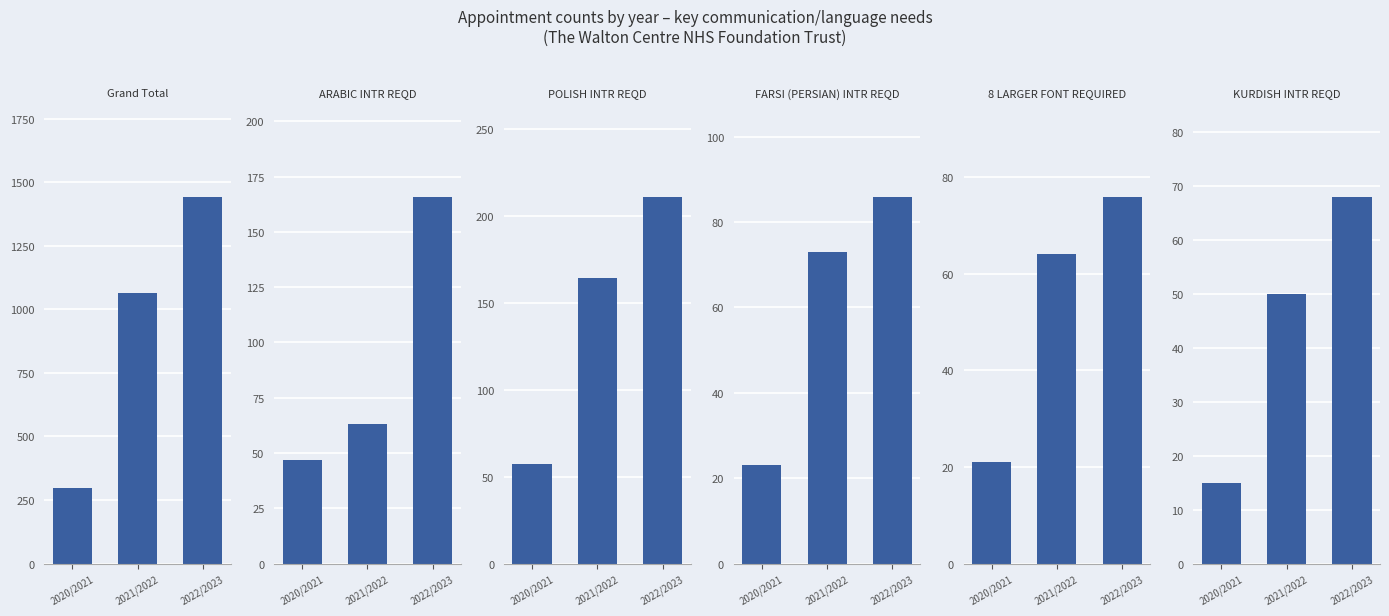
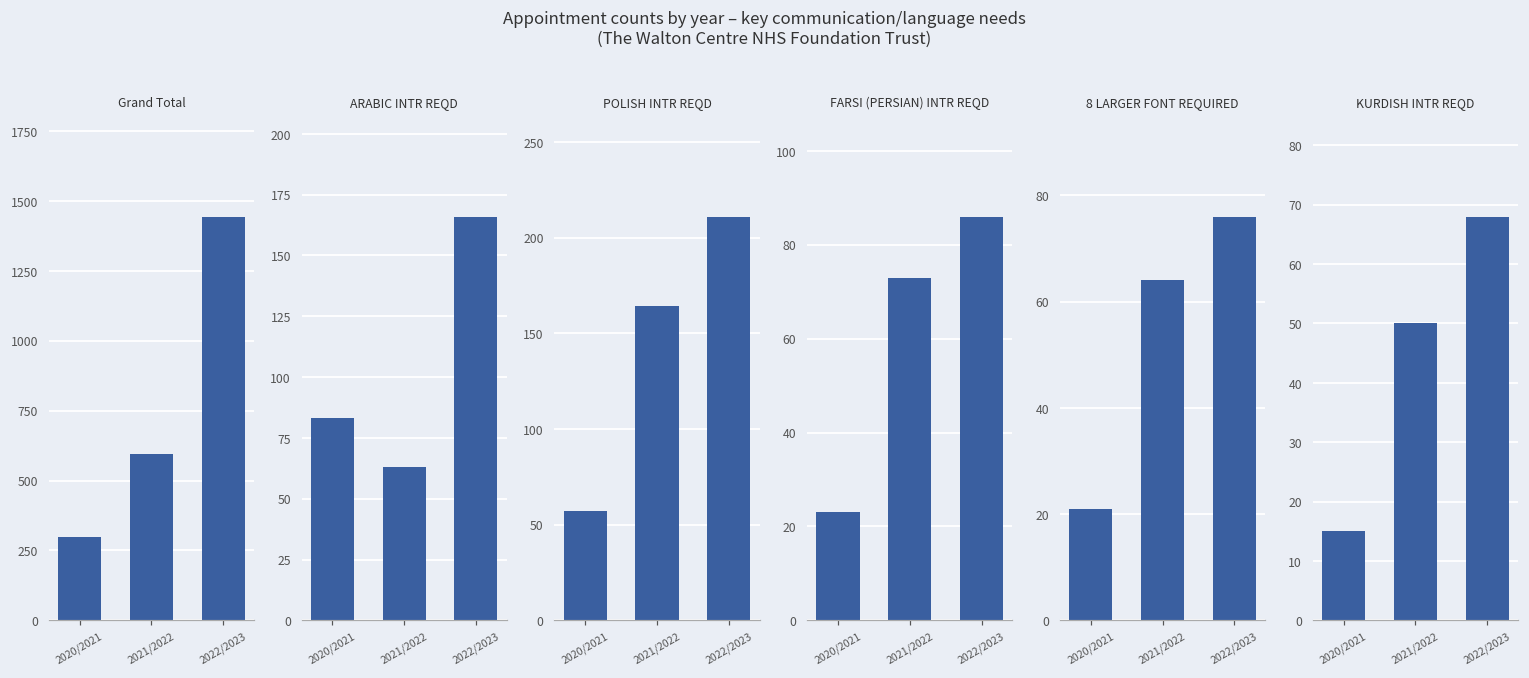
Grand Total, 2021/2022: 1070 -> 600
ARABIC INTR REQD, 2020/2021: 47 -> 83
